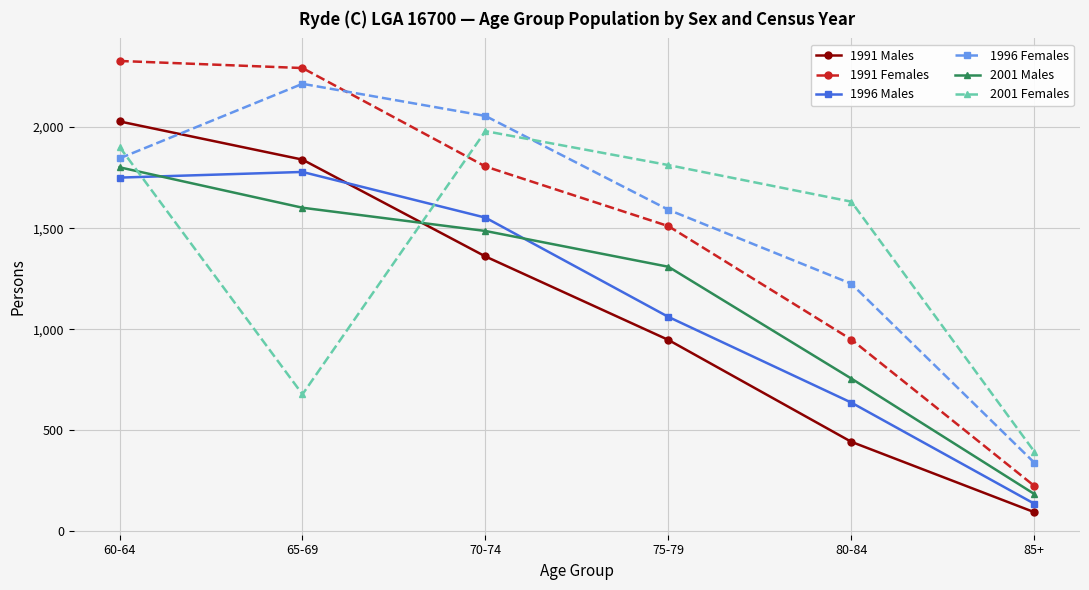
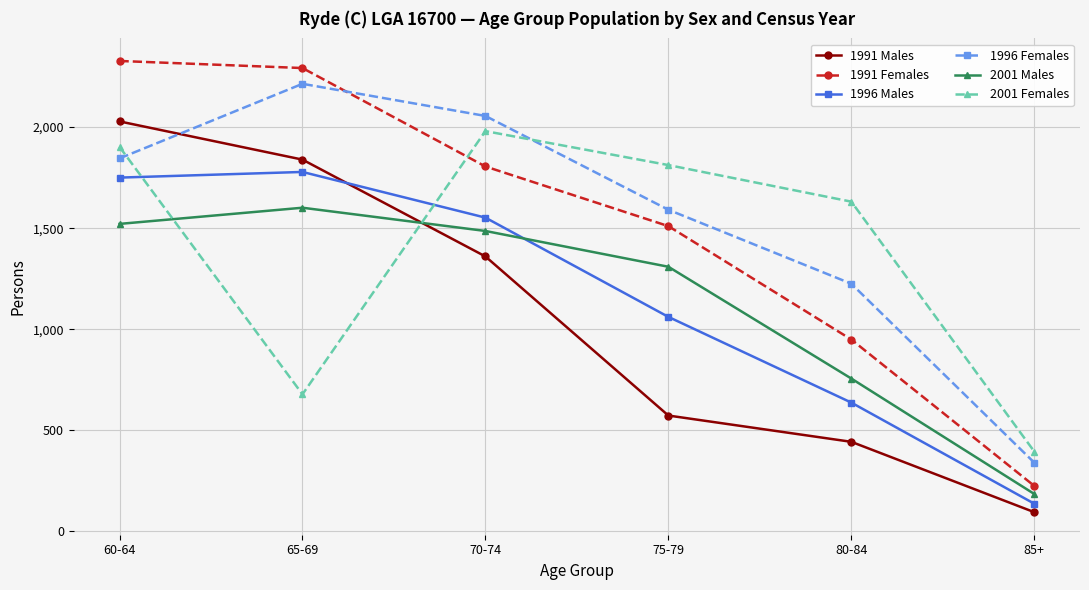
2001 Males, 60-64: 1,800 -> 1,520
1991 Males, 75-79: 950 -> 570
